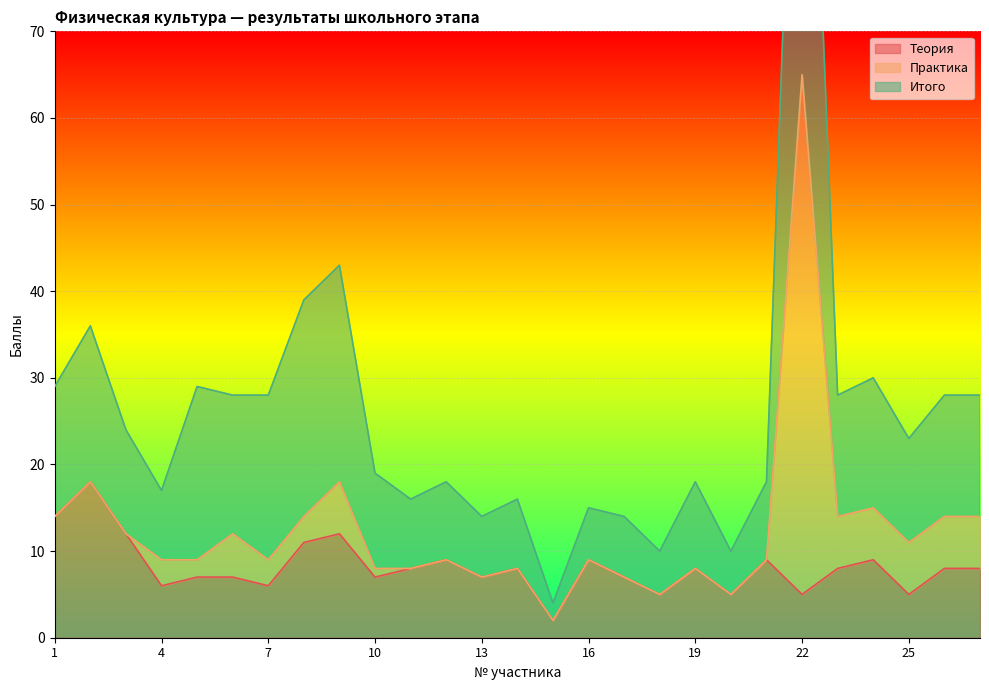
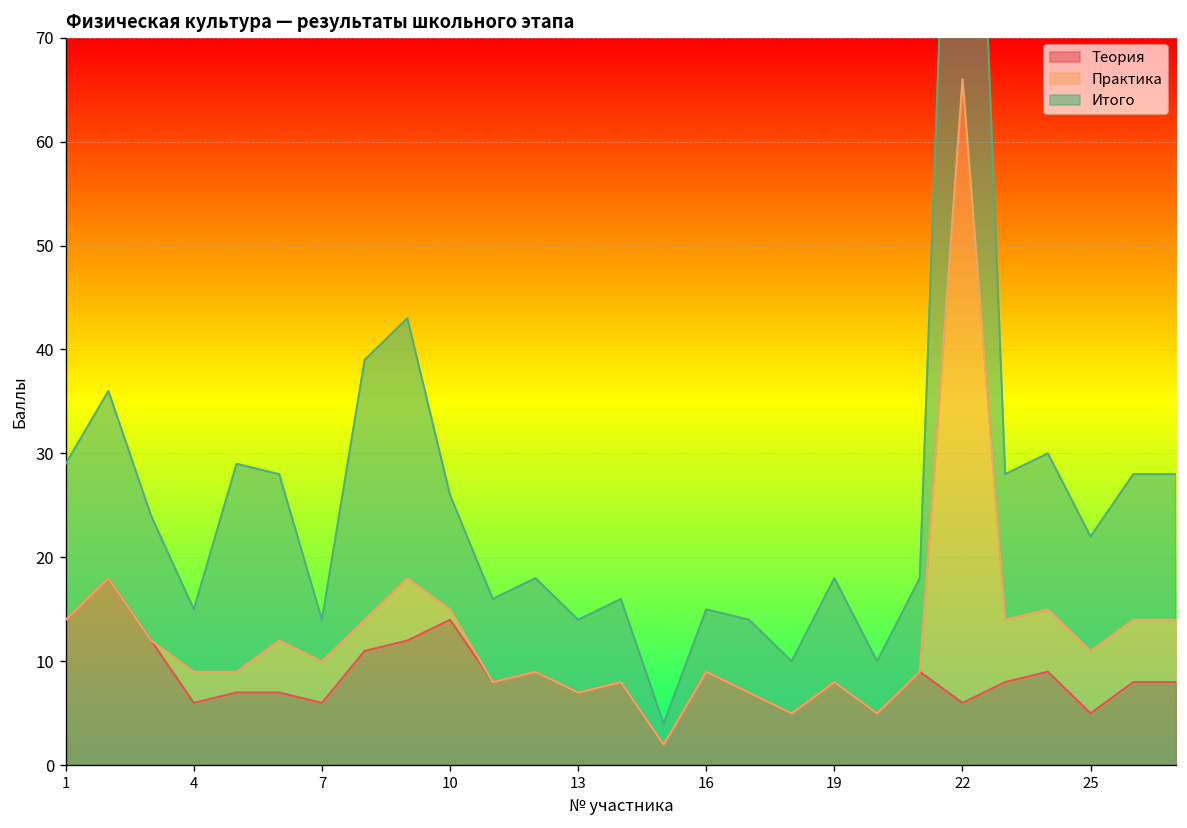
Итого, 4: 8 -> 6
Практика, 7: 3 -> 4
Итого, 7: 19 -> 4
Теория, 10: 7 -> 14
Теория, 22: 5 -> 6
Итого, 25: 12 -> 11
